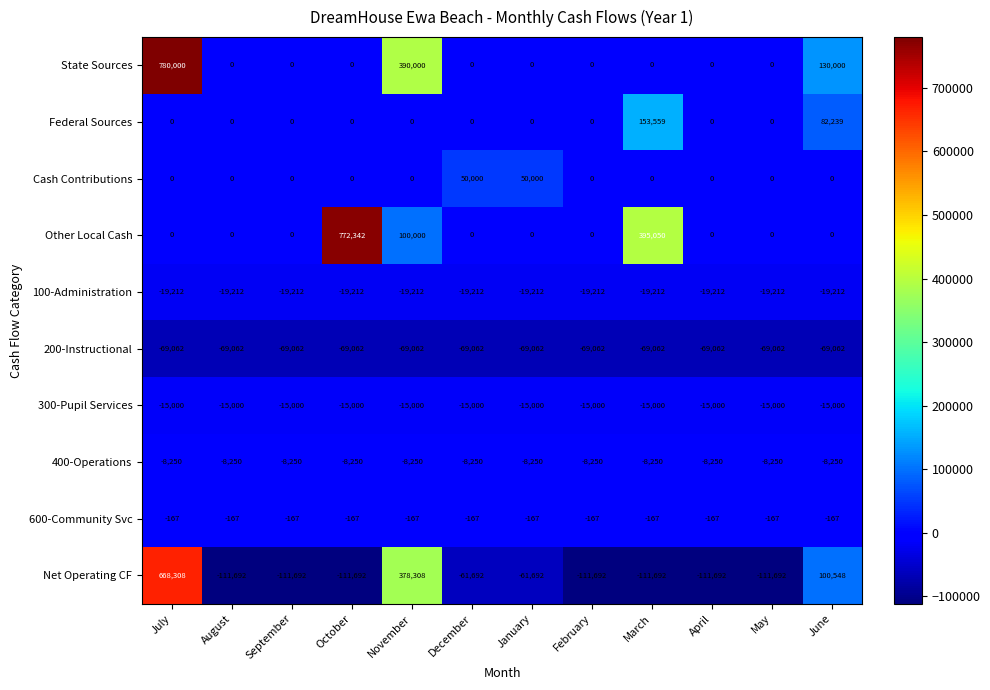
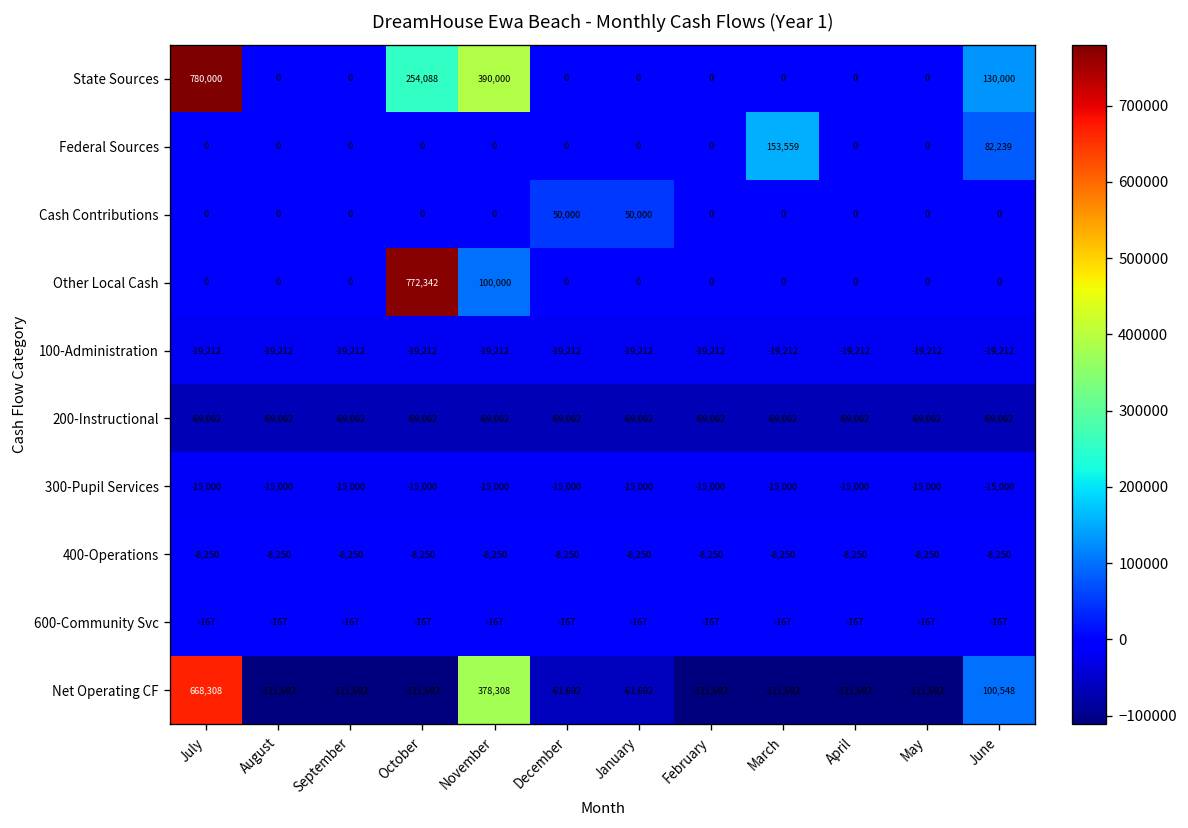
State Sources, October: 0 -> 254,088
Other Local Cash, March: 395,050 -> 0
